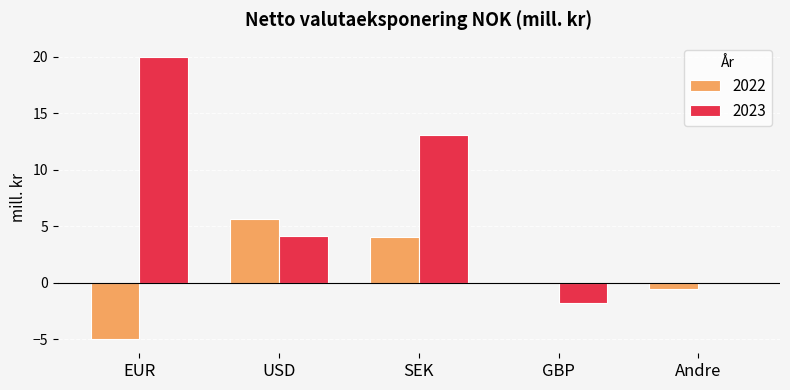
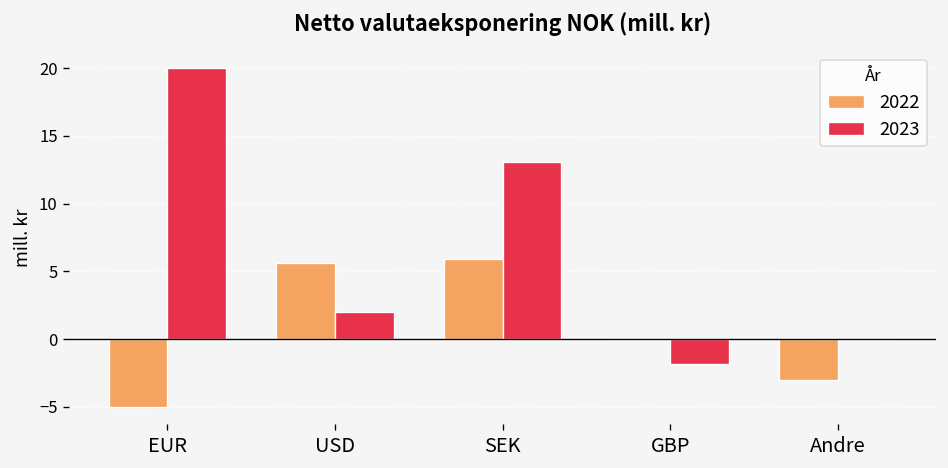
2023, USD: 4.1 -> 2.0
2022, SEK: 4.0 -> 5.9
2022, Andre: -0.6 -> -3.0
